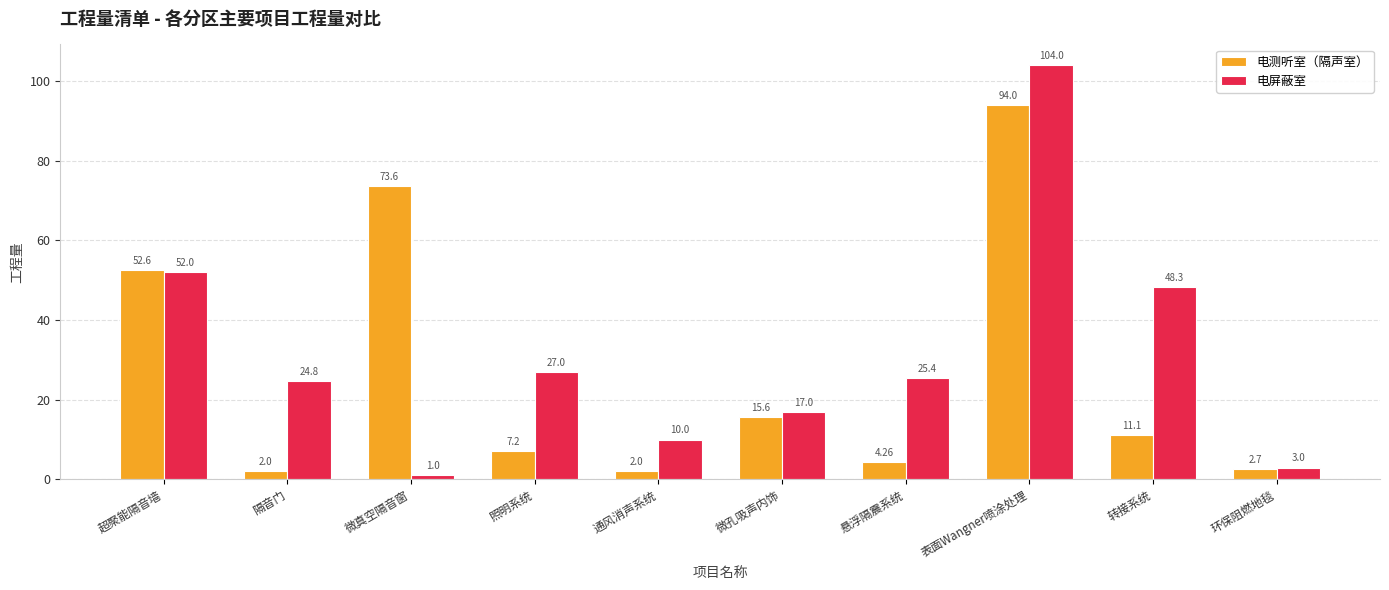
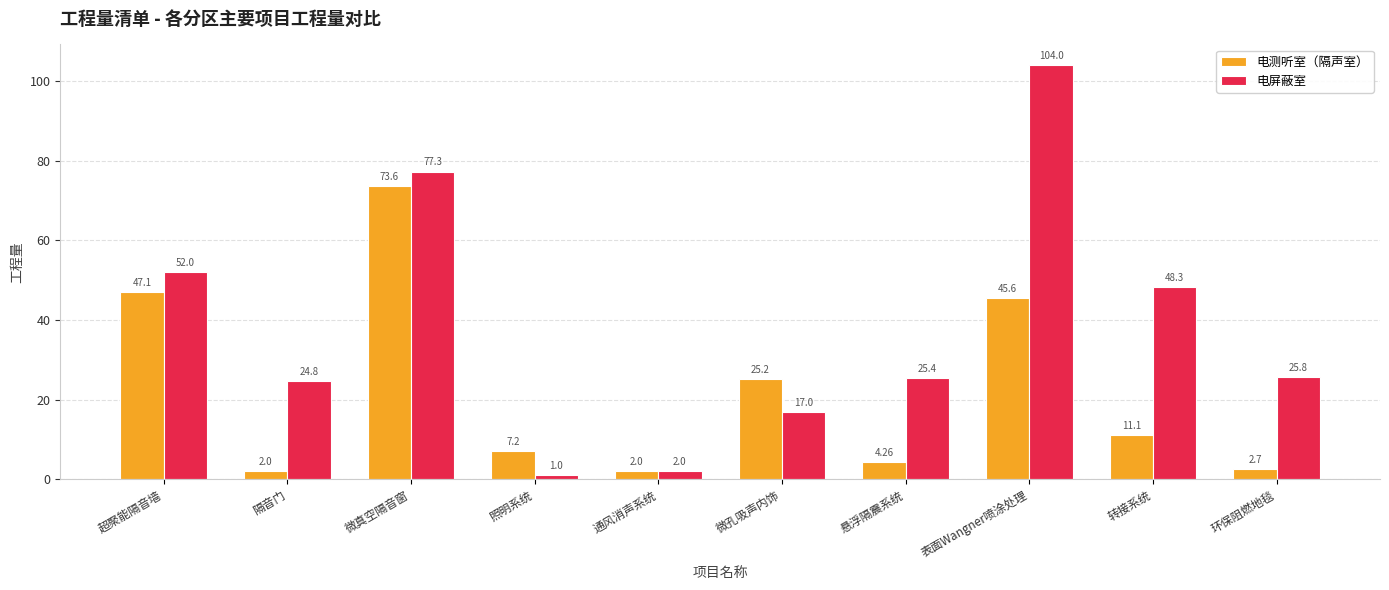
电测听室（隔声室）, 超聚能隔音墙: 52.6 -> 47.1
电屏蔽室, 微真空隔音窗: 1.0 -> 77.3
电屏蔽室, 照明系统: 27.0 -> 1.0
电屏蔽室, 通风消声系统: 10.0 -> 2.0
电测听室（隔声室）, 微孔吸声内饰: 15.6 -> 25.2
电测听室（隔声室）, 表面Wangner喷涂处理: 94.0 -> 45.6
电屏蔽室, 环保阻燃地毯: 3.0 -> 25.8
